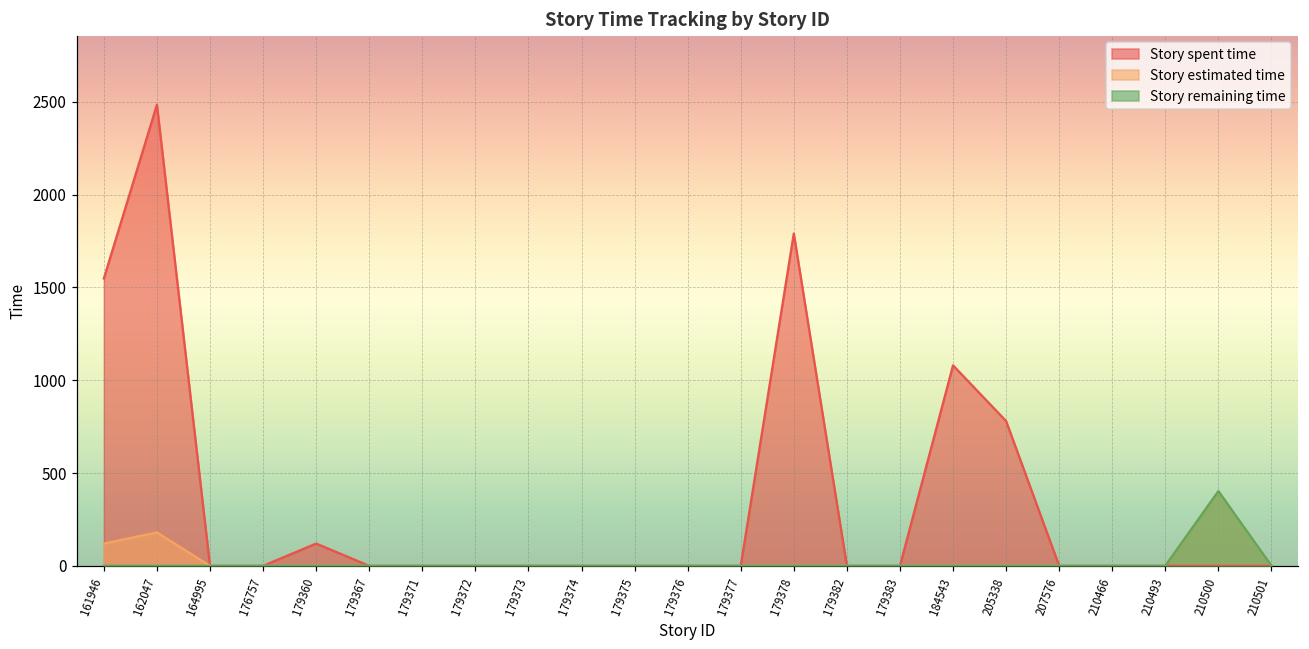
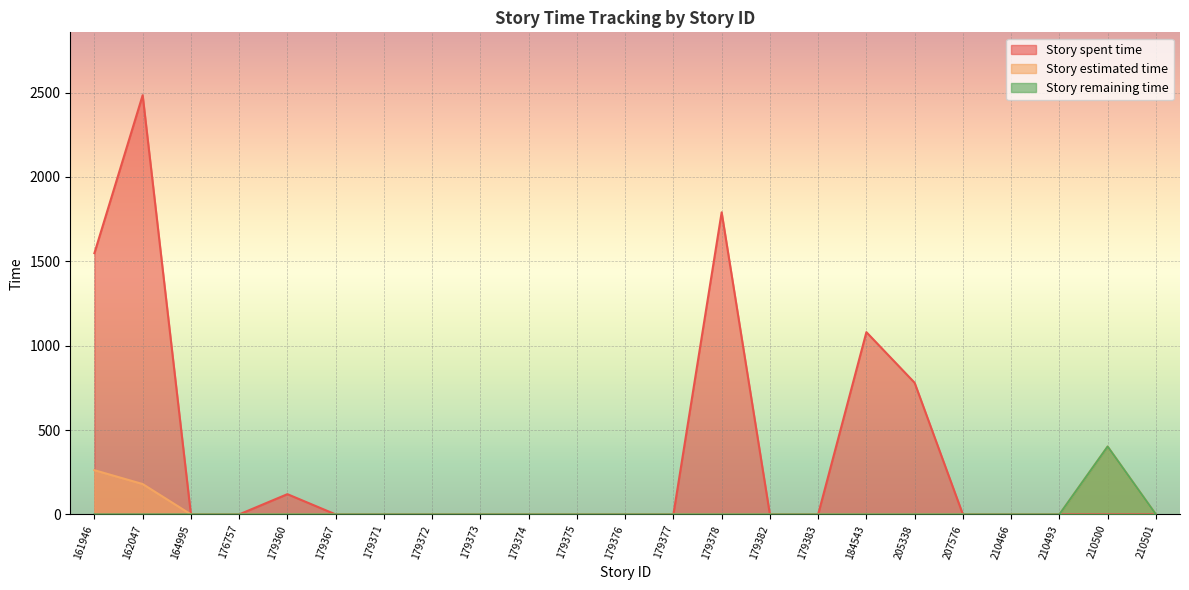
Story estimated time, 161946: 120 -> 260
